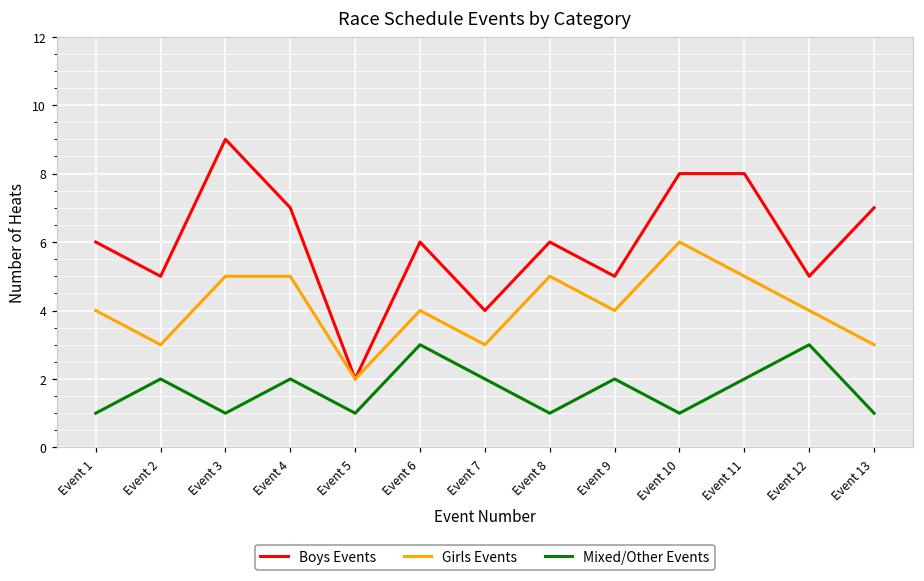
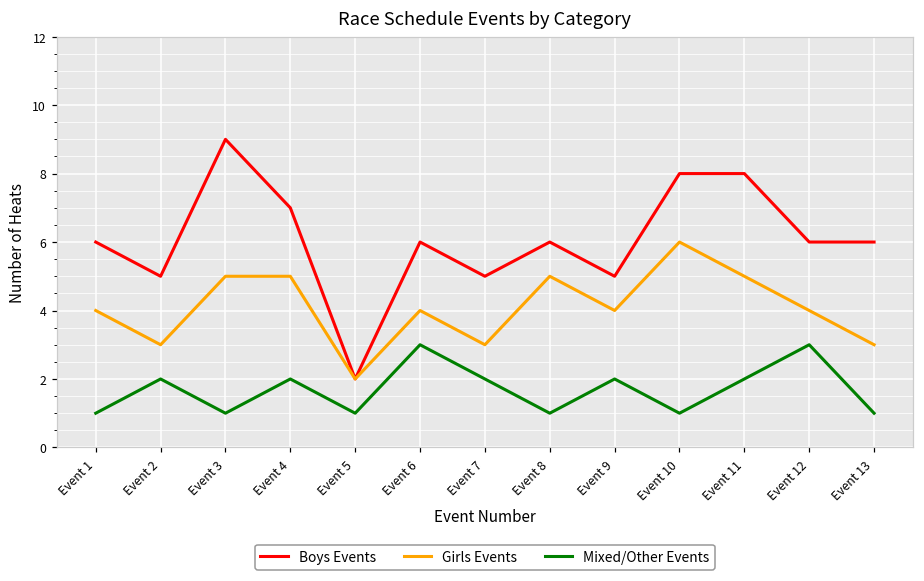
Boys Events, Event 7: 4 -> 5
Boys Events, Event 12: 5 -> 6
Boys Events, Event 13: 7 -> 6
